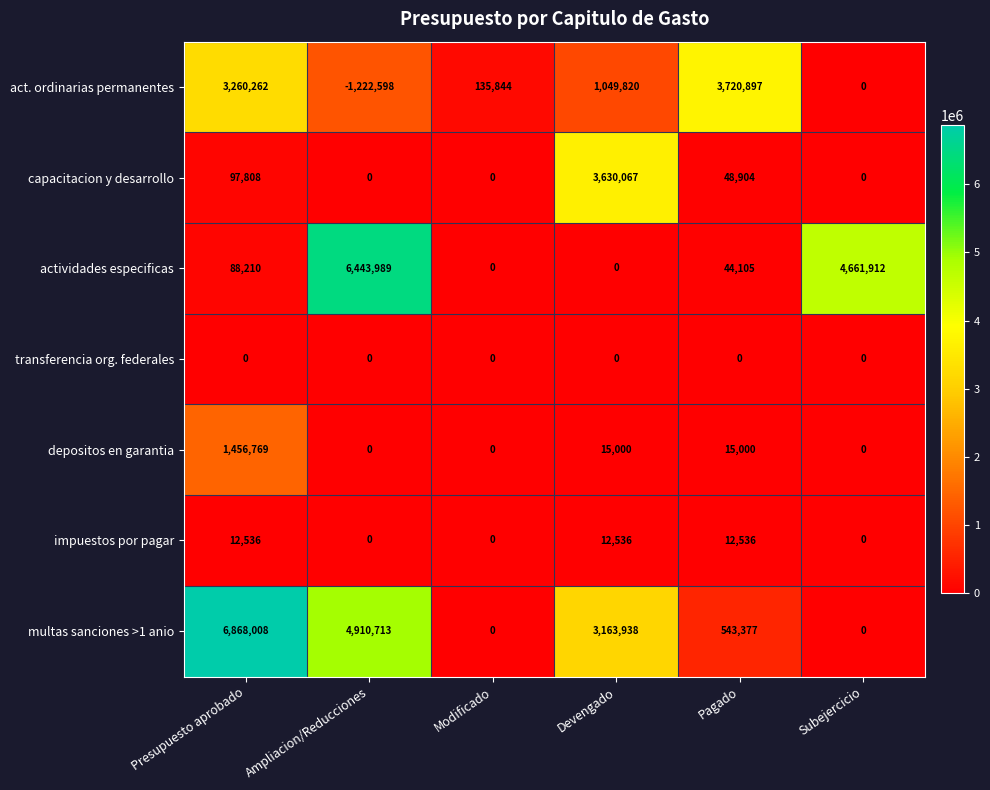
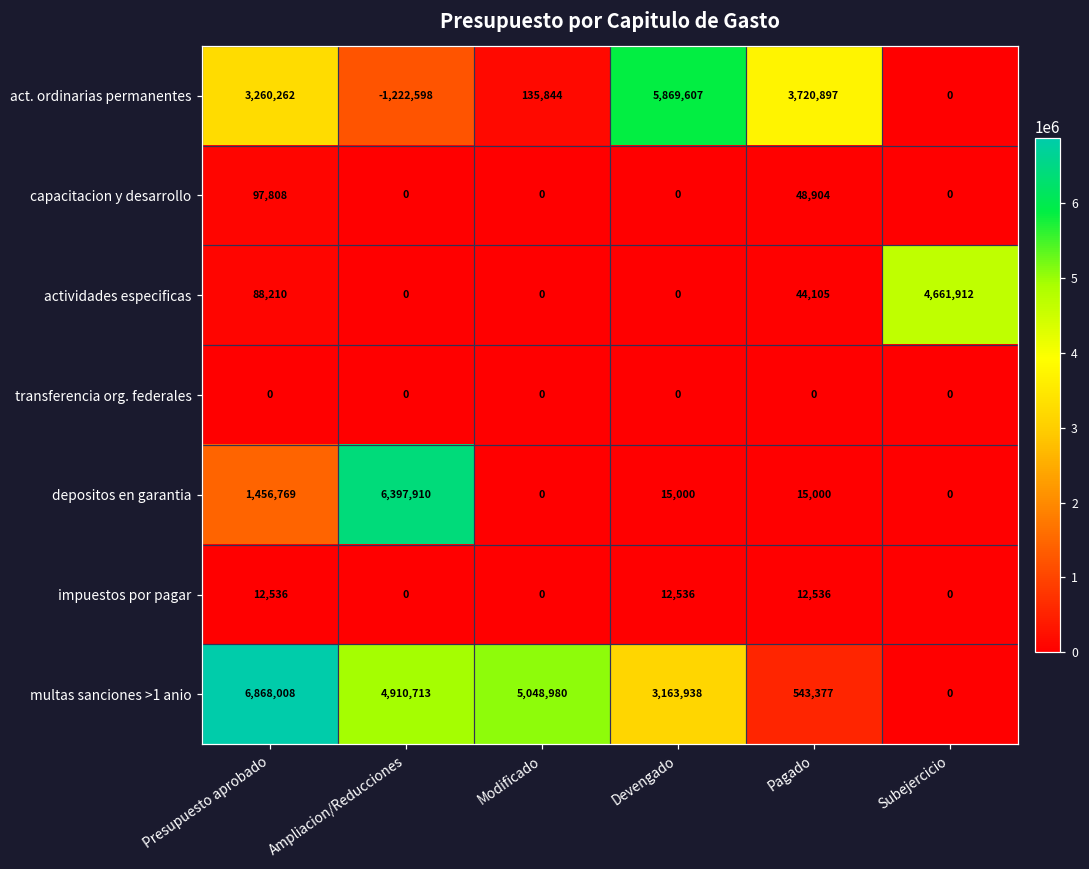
act. ordinarias permanentes, Devengado: 1,049,820 -> 5,869,607
capacitacion y desarrollo, Devengado: 3,630,067 -> 0
actividades especificas, Ampliacion/Reducciones: 6,443,989 -> 0
depositos en garantia, Ampliacion/Reducciones: 0 -> 6,397,910
multas sanciones >1 anio, Modificado: 0 -> 5,048,980
